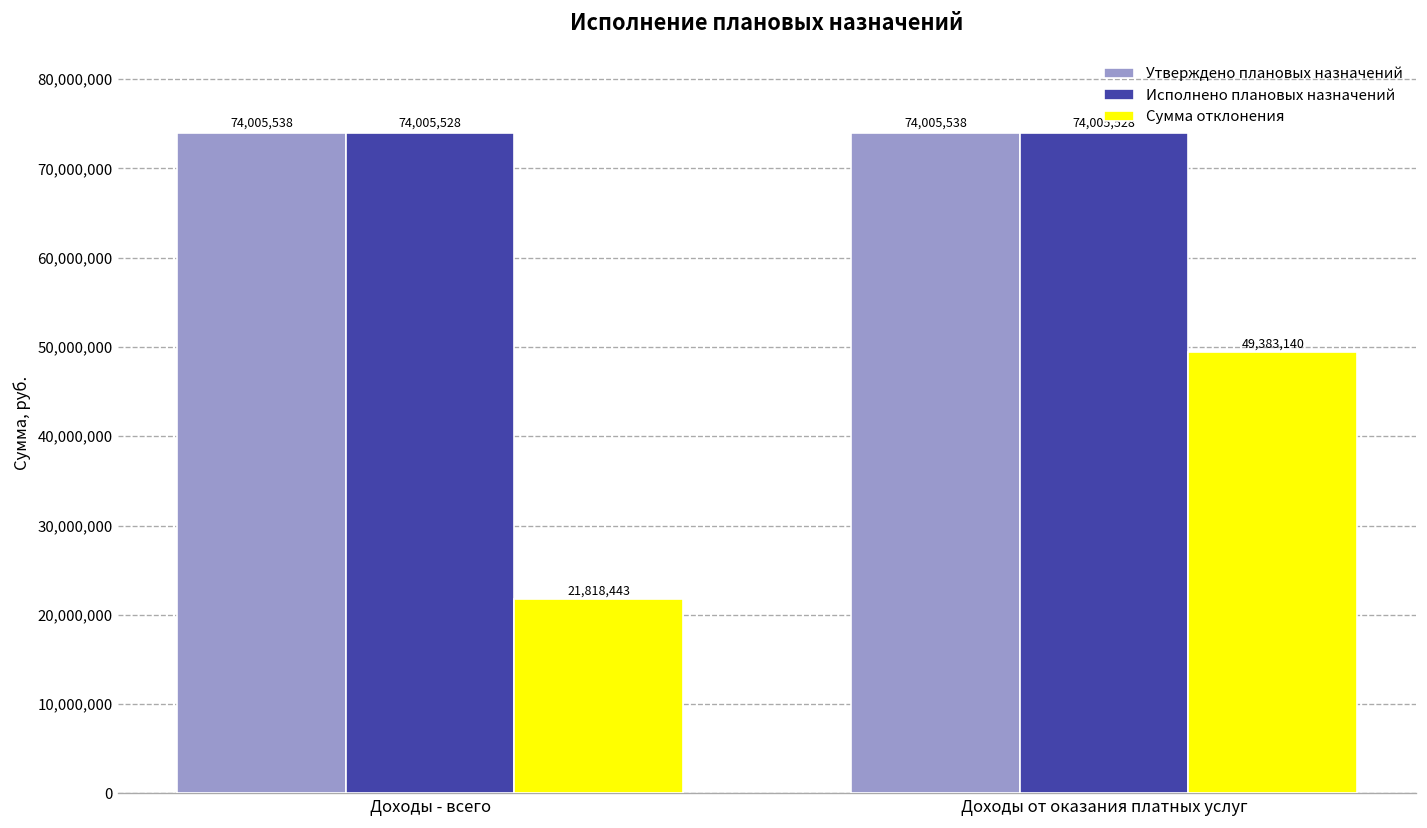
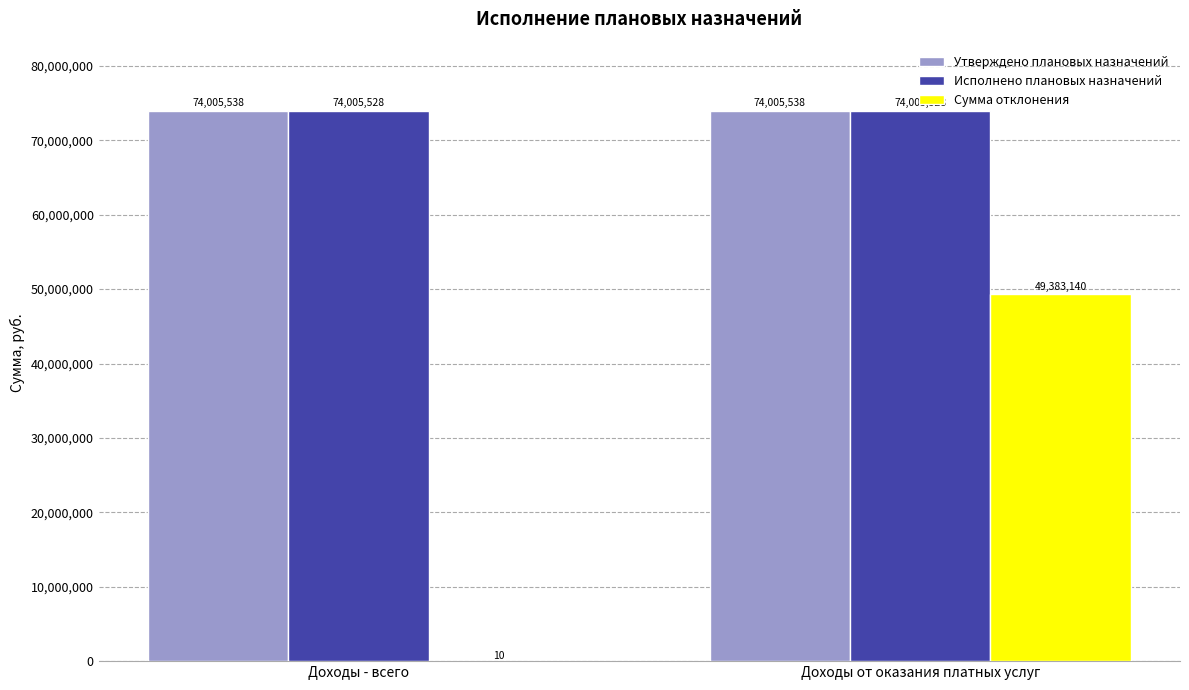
Сумма отклонения, Доходы - всего: 21,818,443 -> 10
